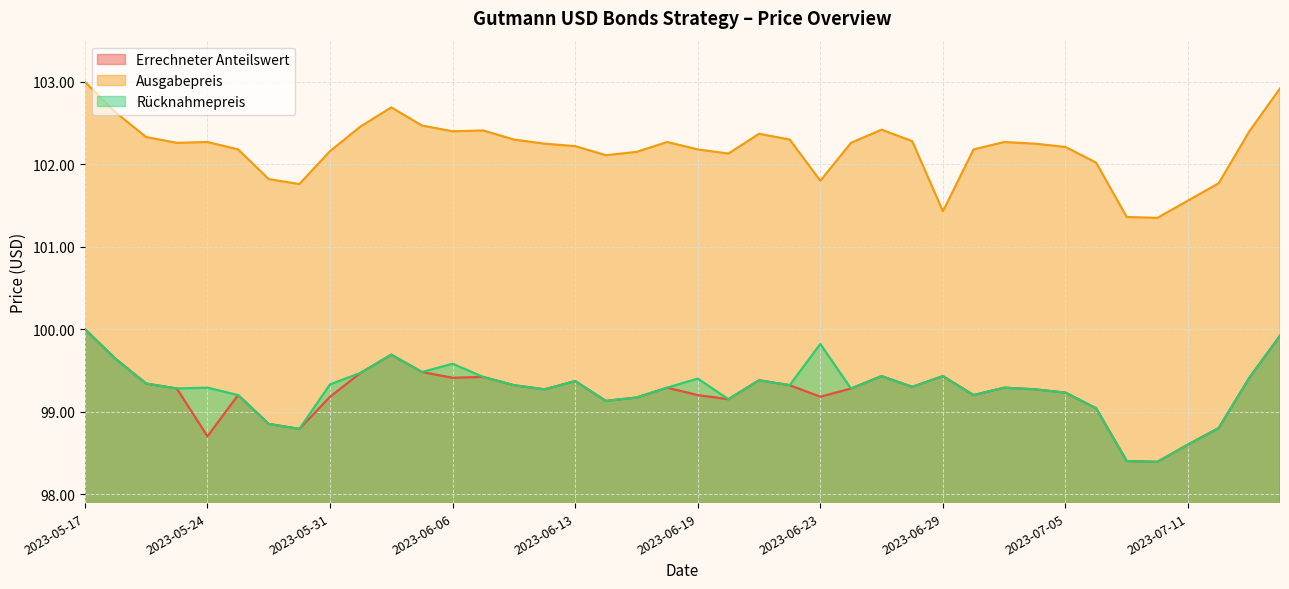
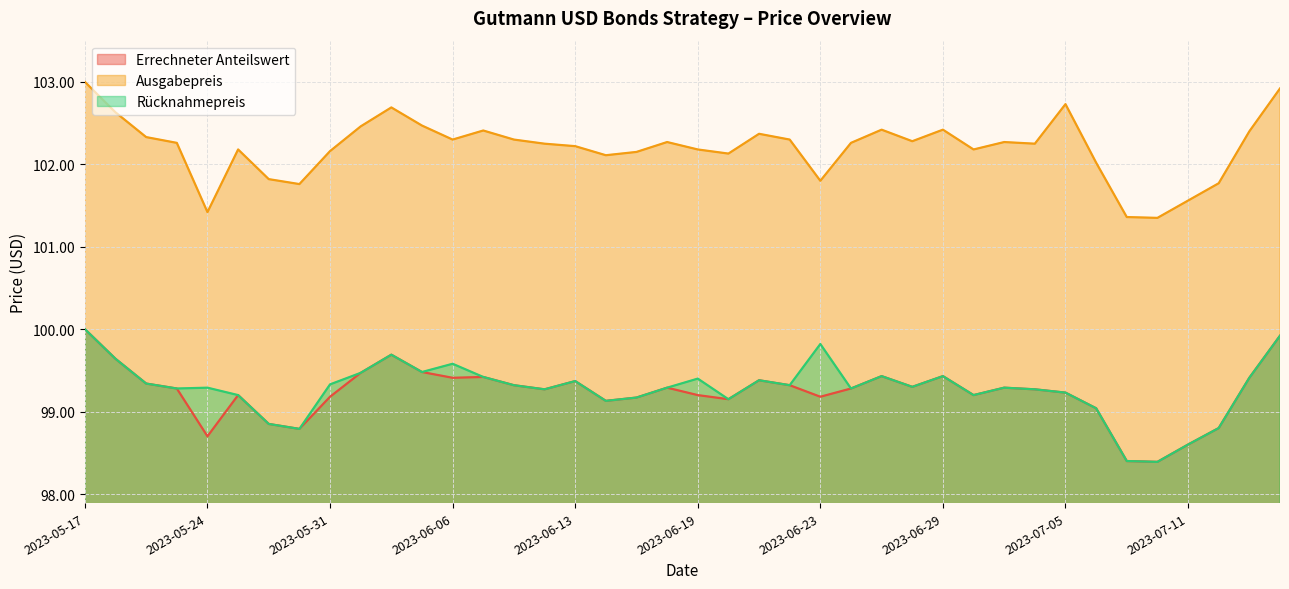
Ausgabepreis, 2023-05-24: 102.3 -> 101.4
Ausgabepreis, 2023-06-06: 102.4 -> 102.3
Ausgabepreis, 2023-06-29: 101.4 -> 102.4
Ausgabepreis, 2023-07-05: 102.2 -> 102.7
